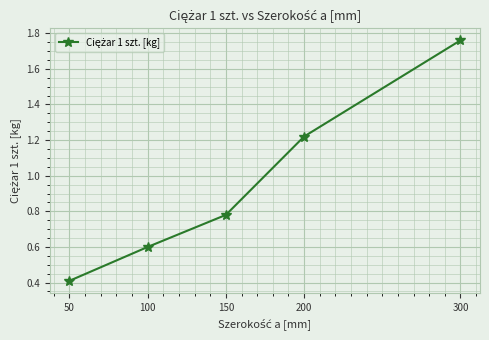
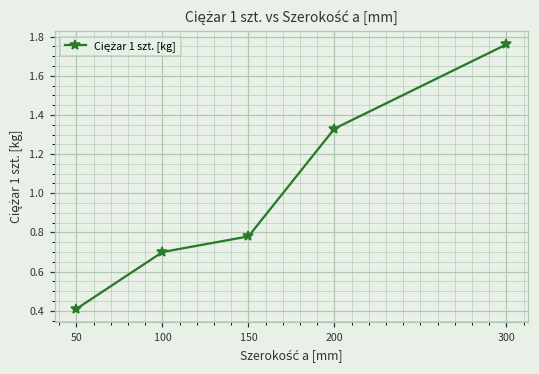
100: 0.6 -> 0.7
200: 1.22 -> 1.33
